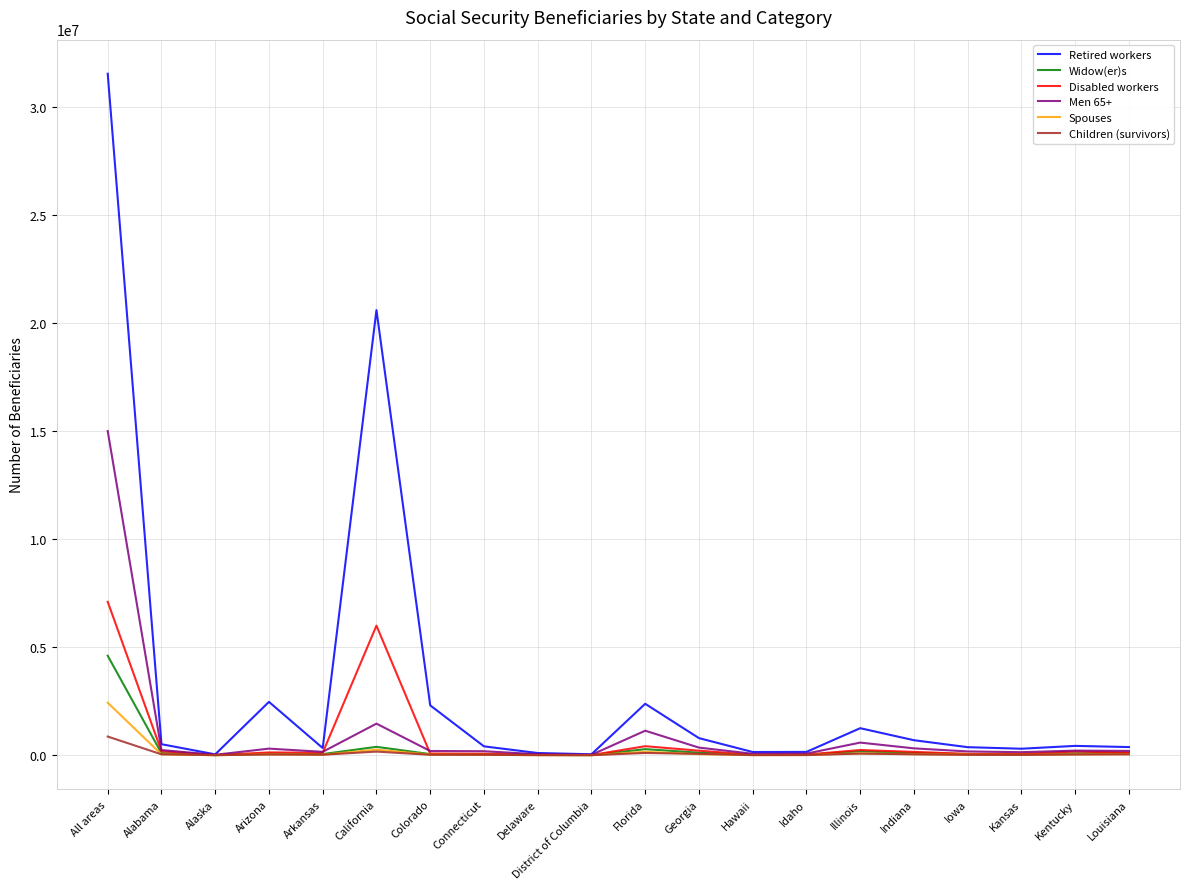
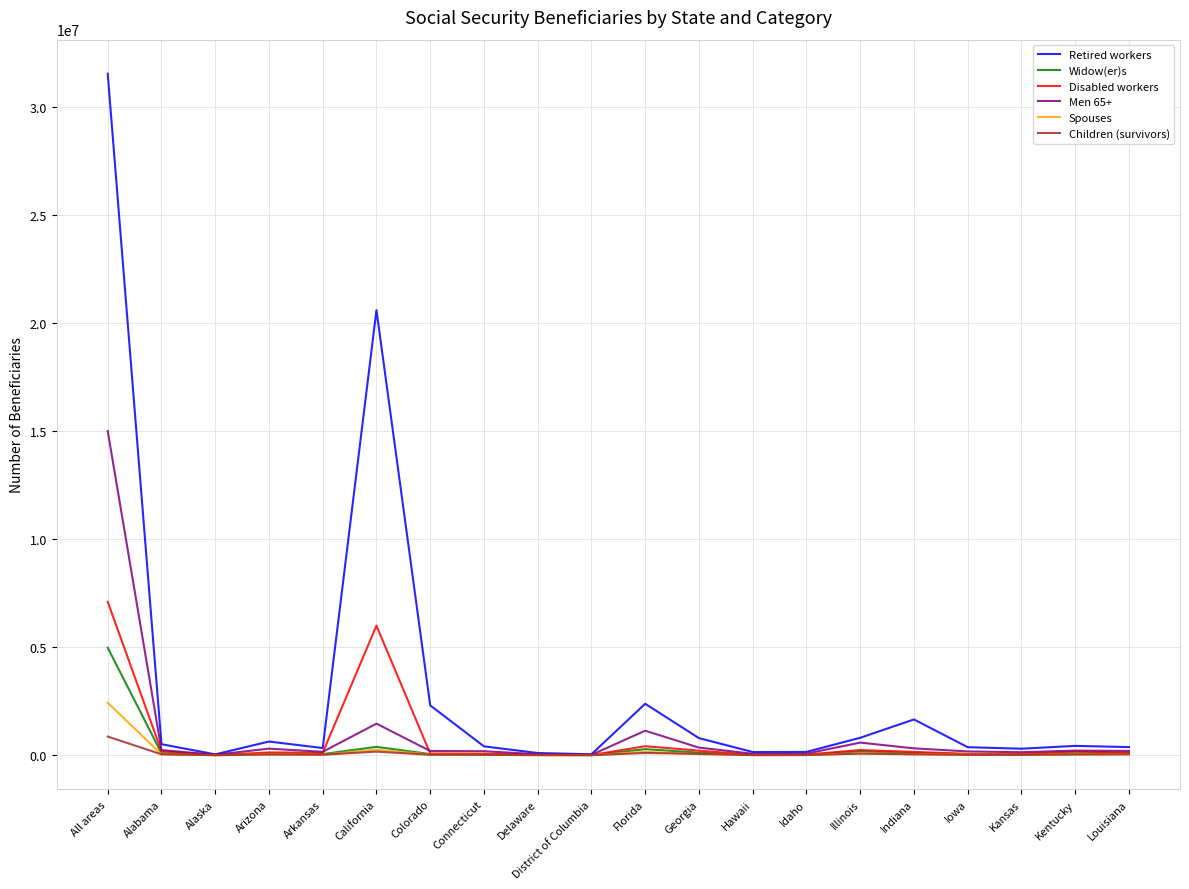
Widow(er)s, All areas: 4600000 -> 5000000
Retired workers, Arizona: 2500000 -> 600000
Retired workers, Illinois: 1300000 -> 800000
Retired workers, Indiana: 700000 -> 1700000
